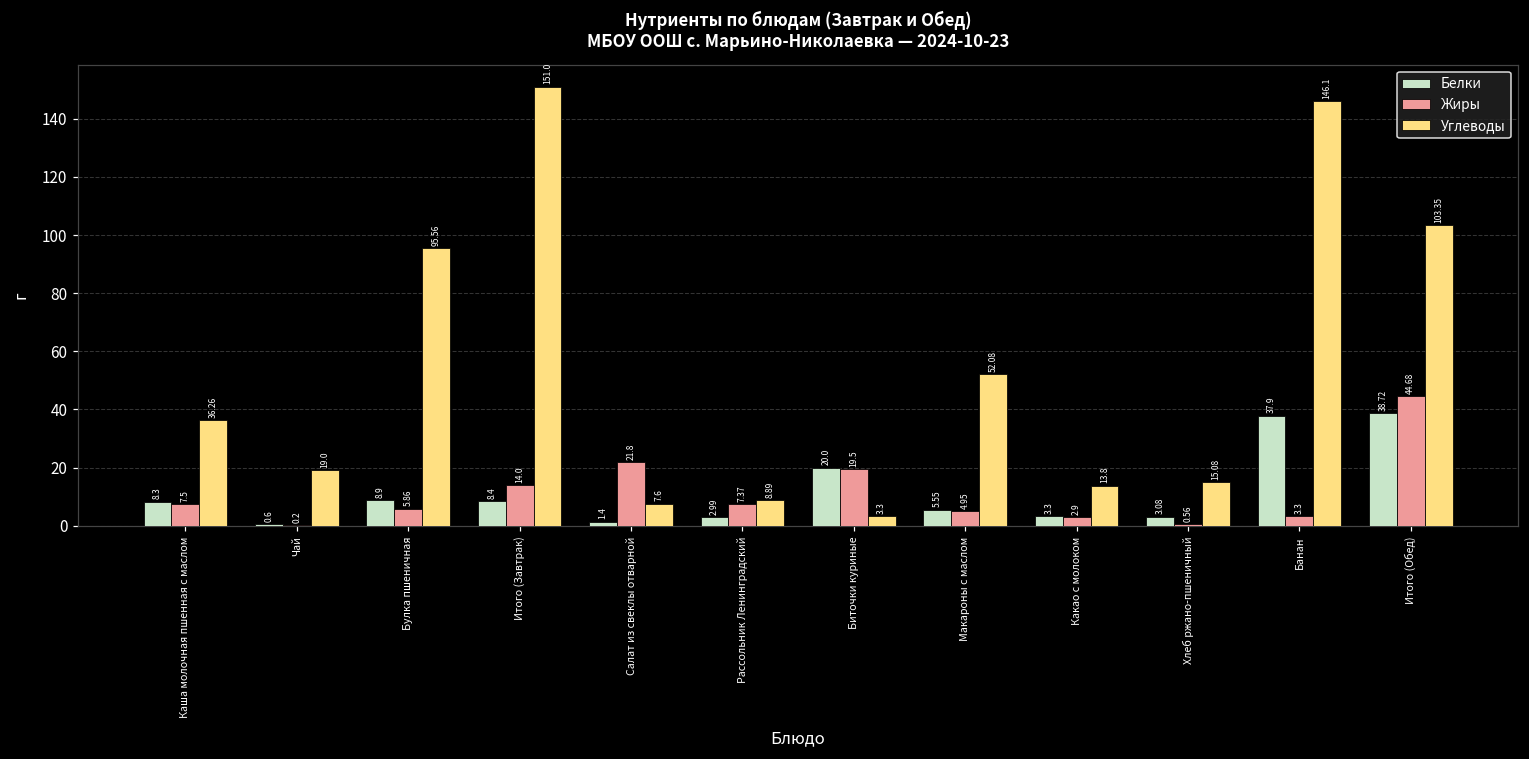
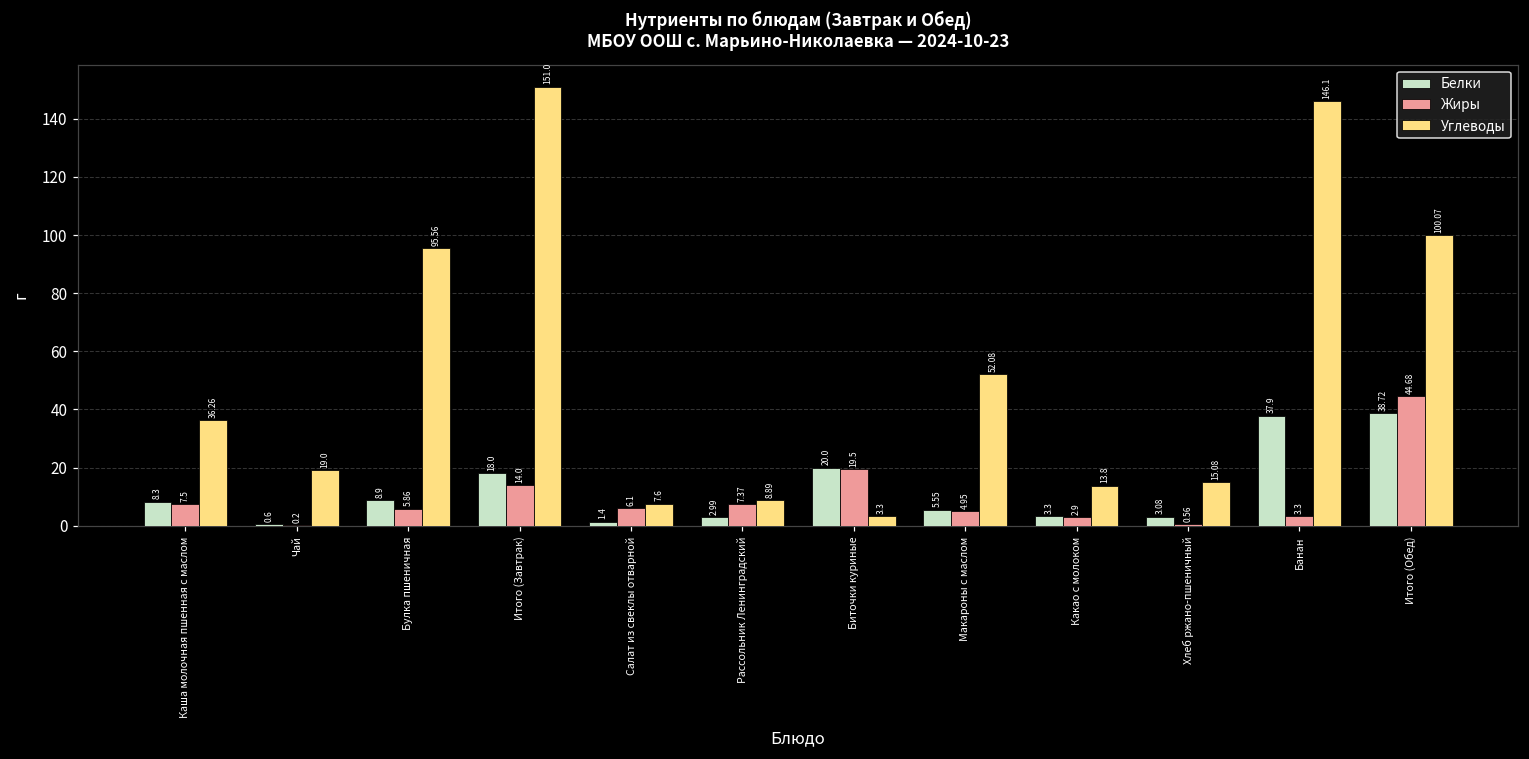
Белки, Итого (Завтрак): 8.4 -> 18.0
Жиры, Салат из свеклы отварной: 21.8 -> 6.1
Углеводы, Итого (Обед): 103.35 -> 100.07
